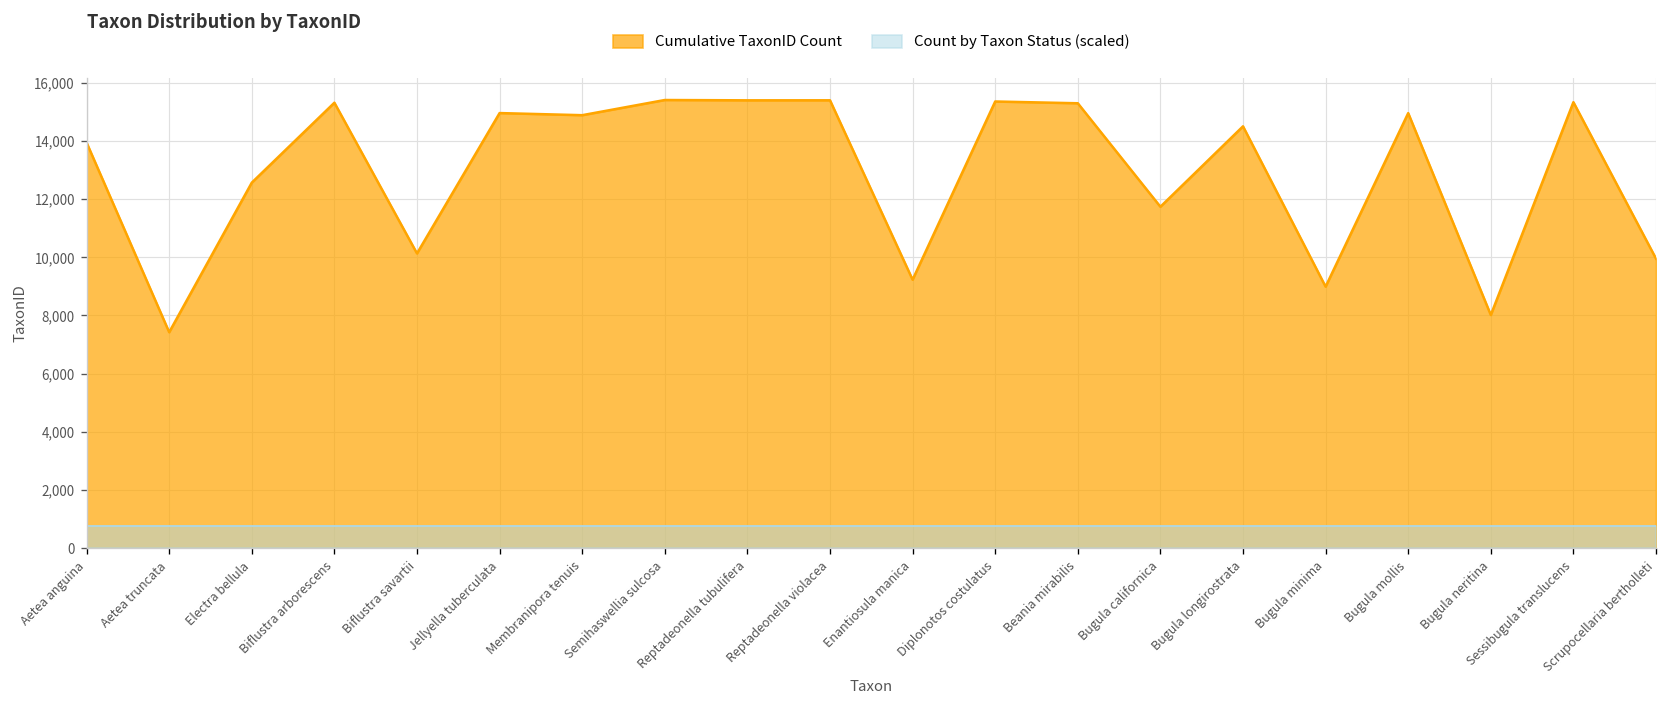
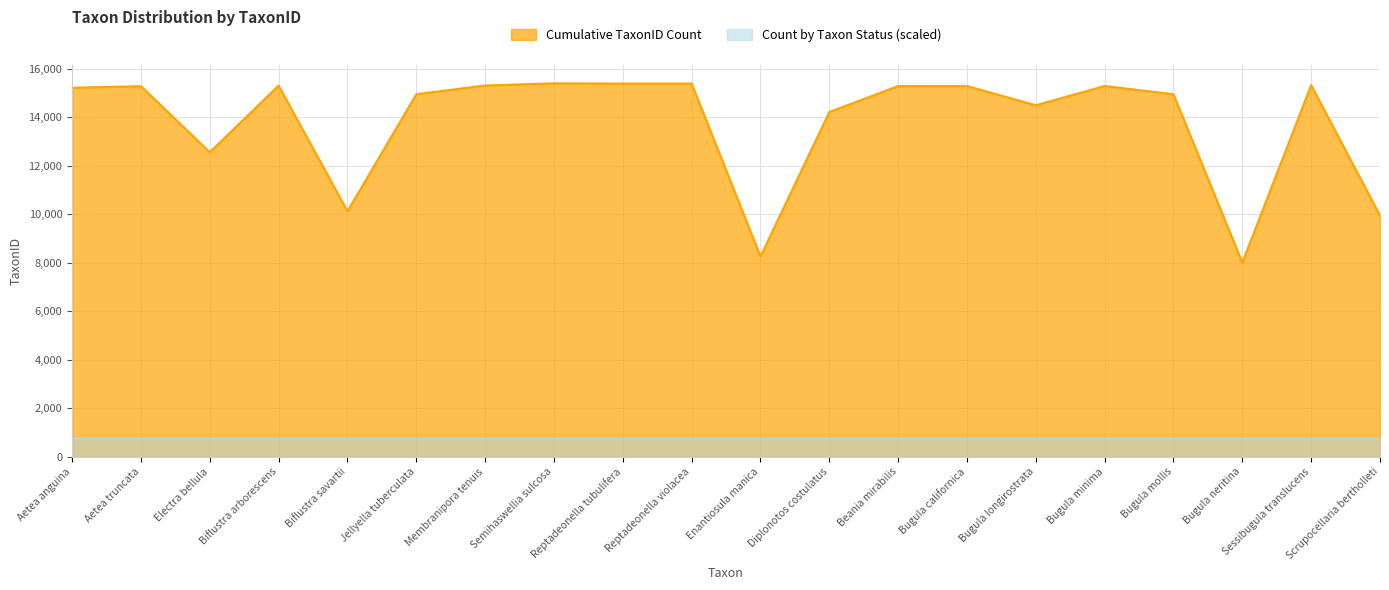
Cumulative TaxonID Count, Aetea anguina: 13,900 -> 15,200
Cumulative TaxonID Count, Aetea truncata: 7,400 -> 15,300
Cumulative TaxonID Count, Membranipora tenuis: 14,900 -> 15,300
Cumulative TaxonID Count, Enantiosula manica: 9,200 -> 8,300
Cumulative TaxonID Count, Diplonotos costulatus: 15,400 -> 14,200
Cumulative TaxonID Count, Bugula californica: 11,700 -> 15,300
Cumulative TaxonID Count, Bugula minima: 9,000 -> 15,300
